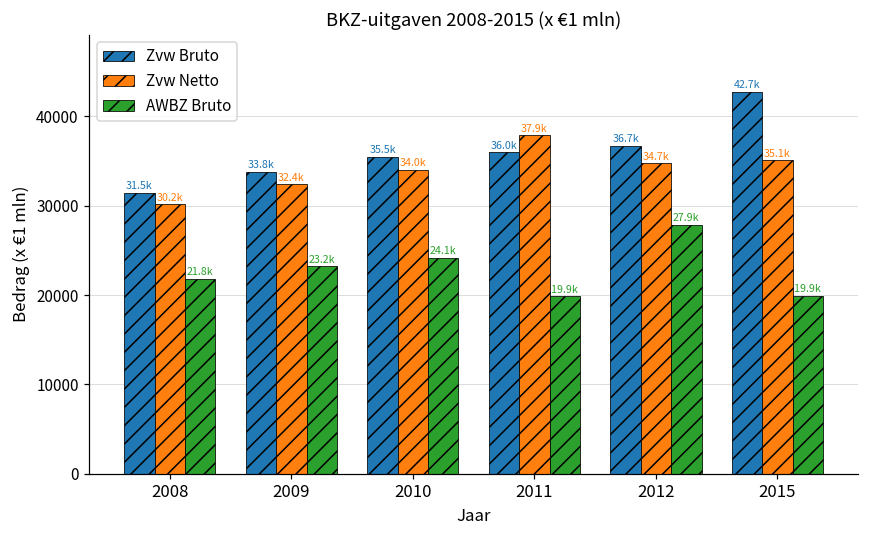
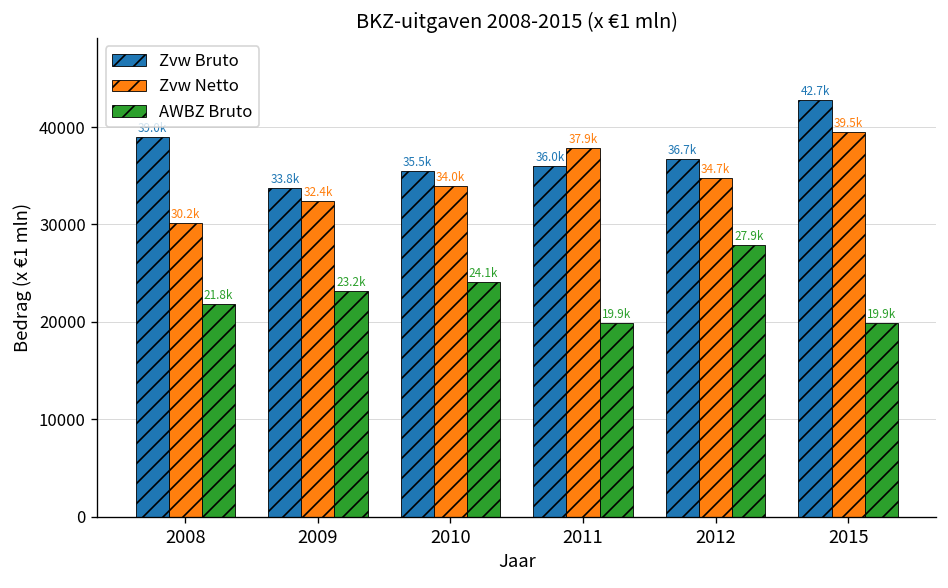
Zvw Bruto, 2008: 31000 -> 39000
Zvw Netto, 2015: 35.1k -> 39.5k
